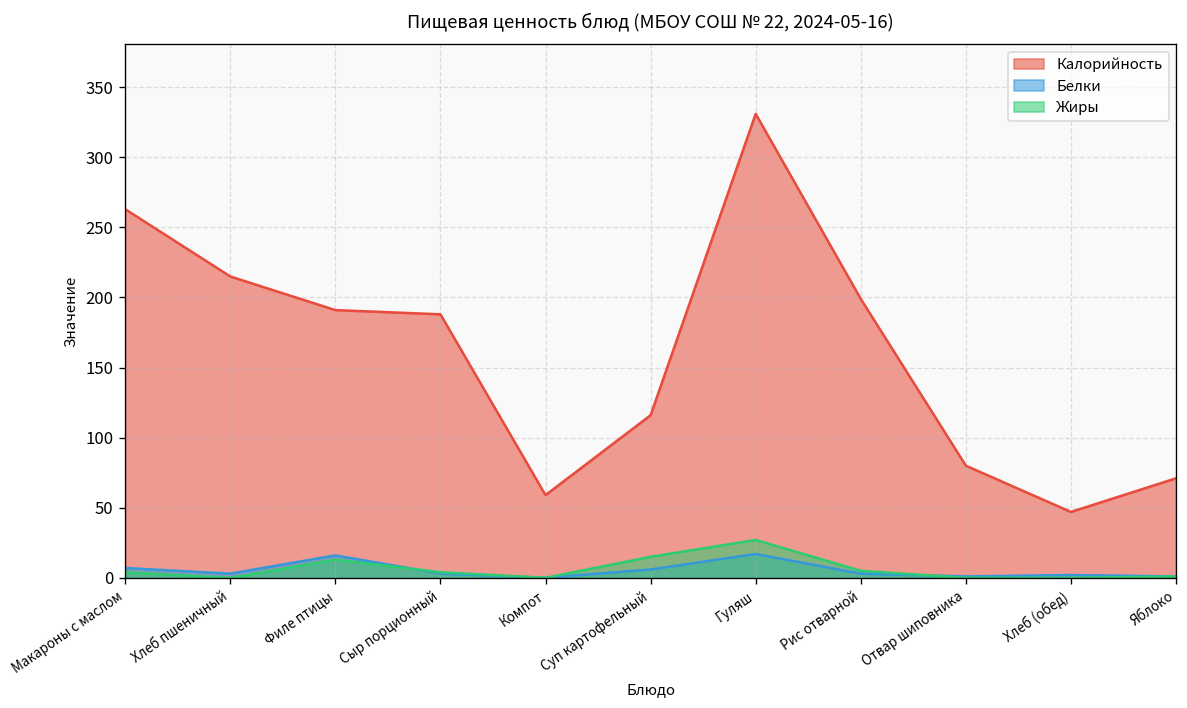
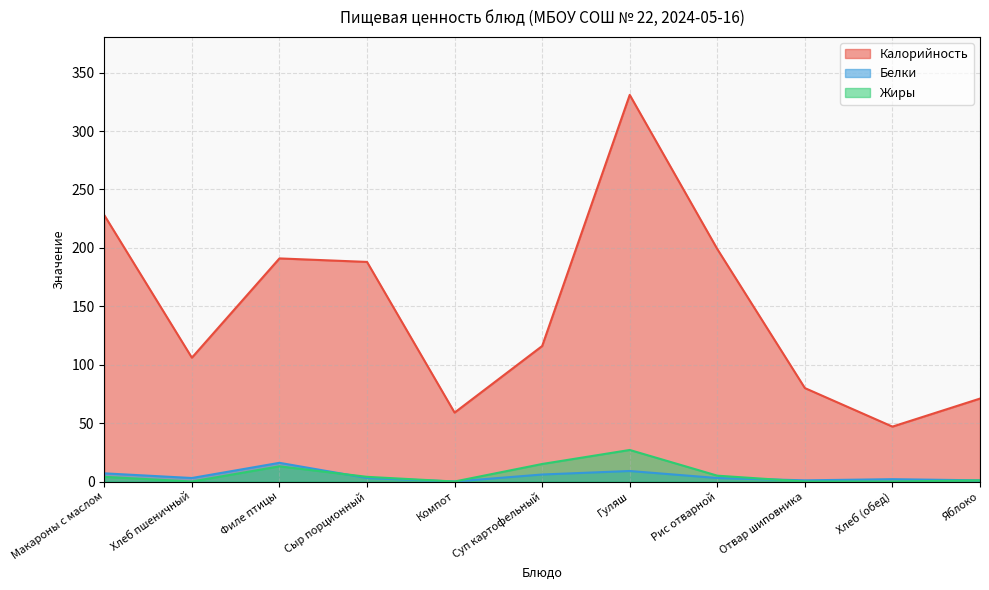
Калорийность, Макароны с маслом: 263 -> 228
Калорийность, Хлеб пшеничный: 215 -> 106
Белки, Гуляш: 17 -> 9
